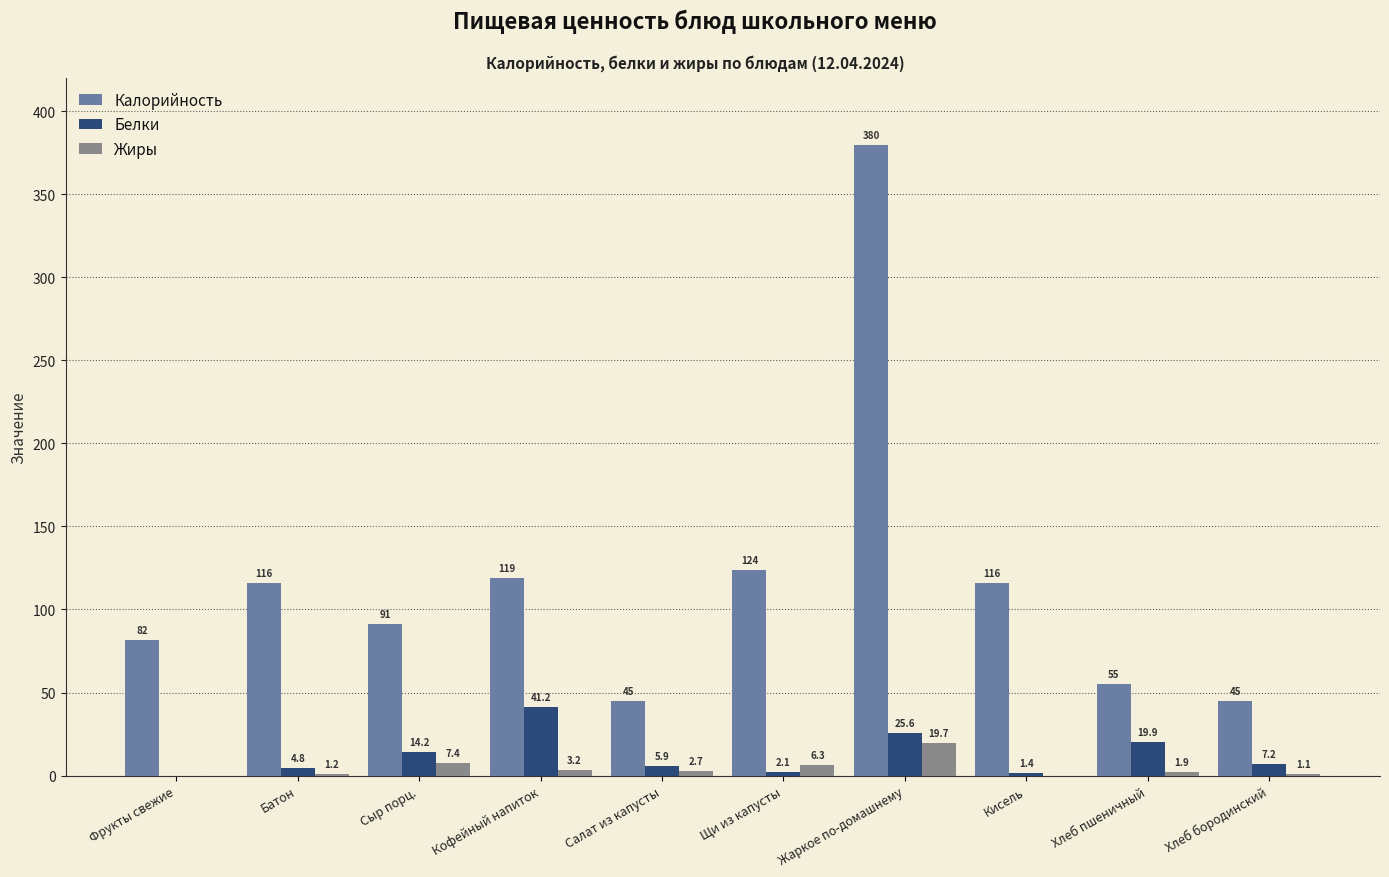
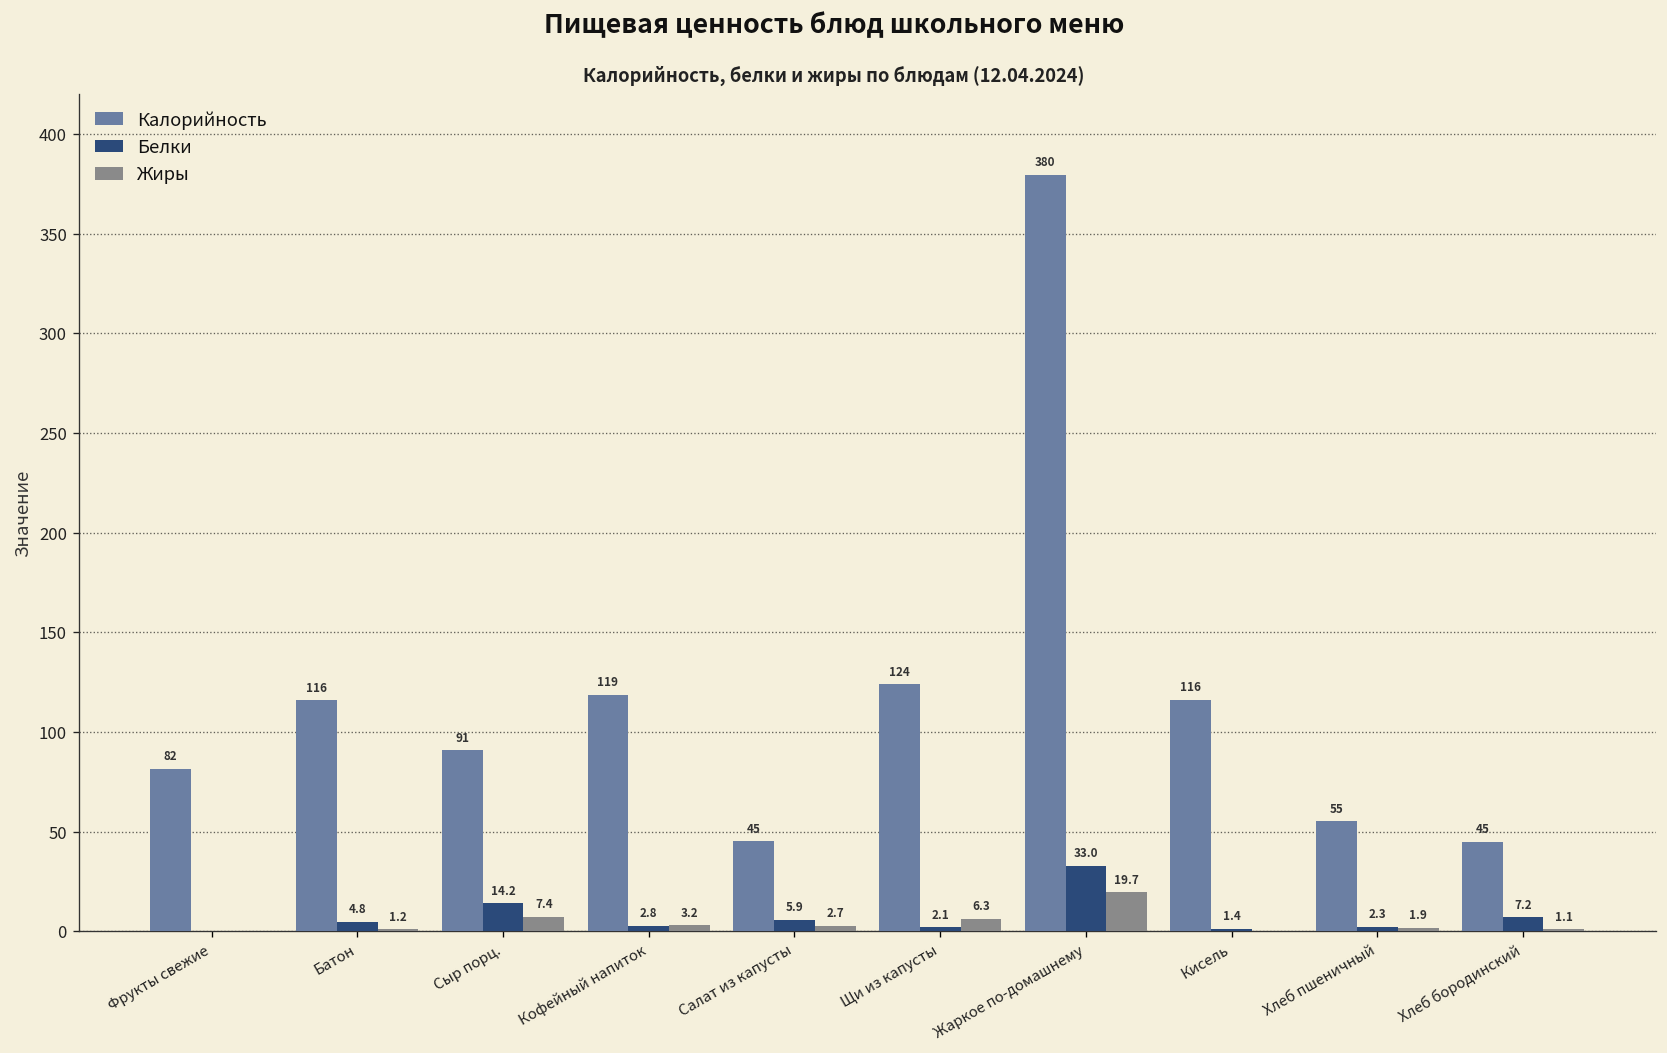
Белки, Кофейный напиток: 41.2 -> 2.8
Белки, Жаркое по-домашнему: 25.6 -> 33.0
Белки, Хлеб пшеничный: 19.9 -> 2.3
